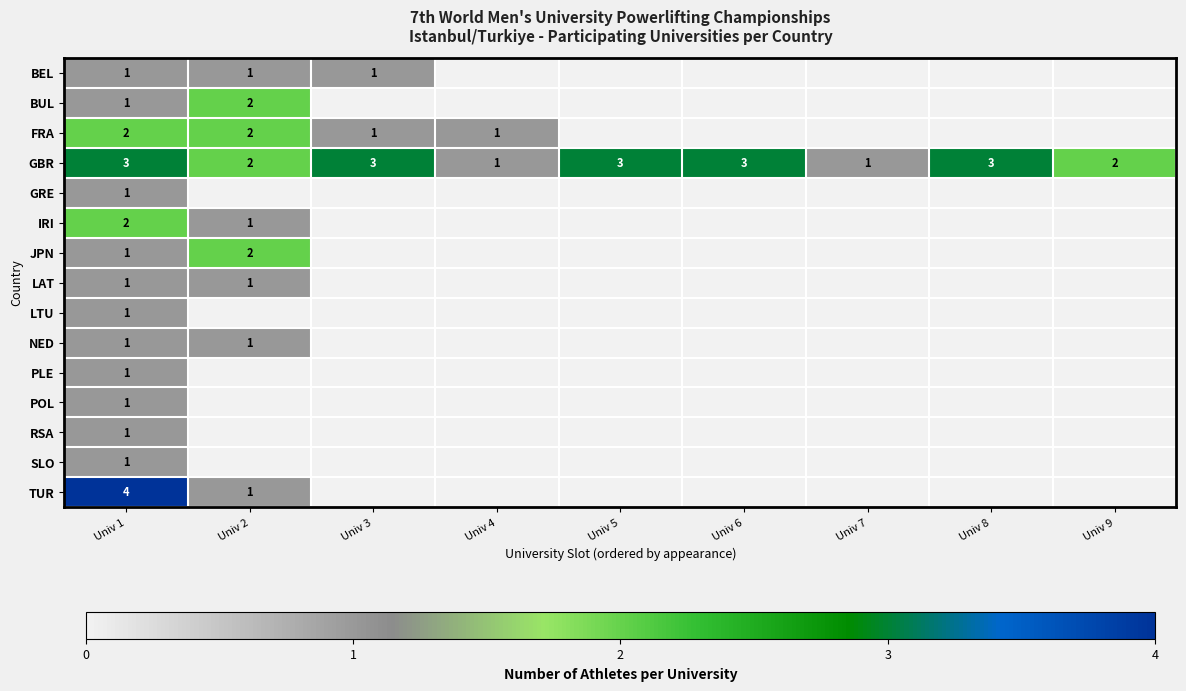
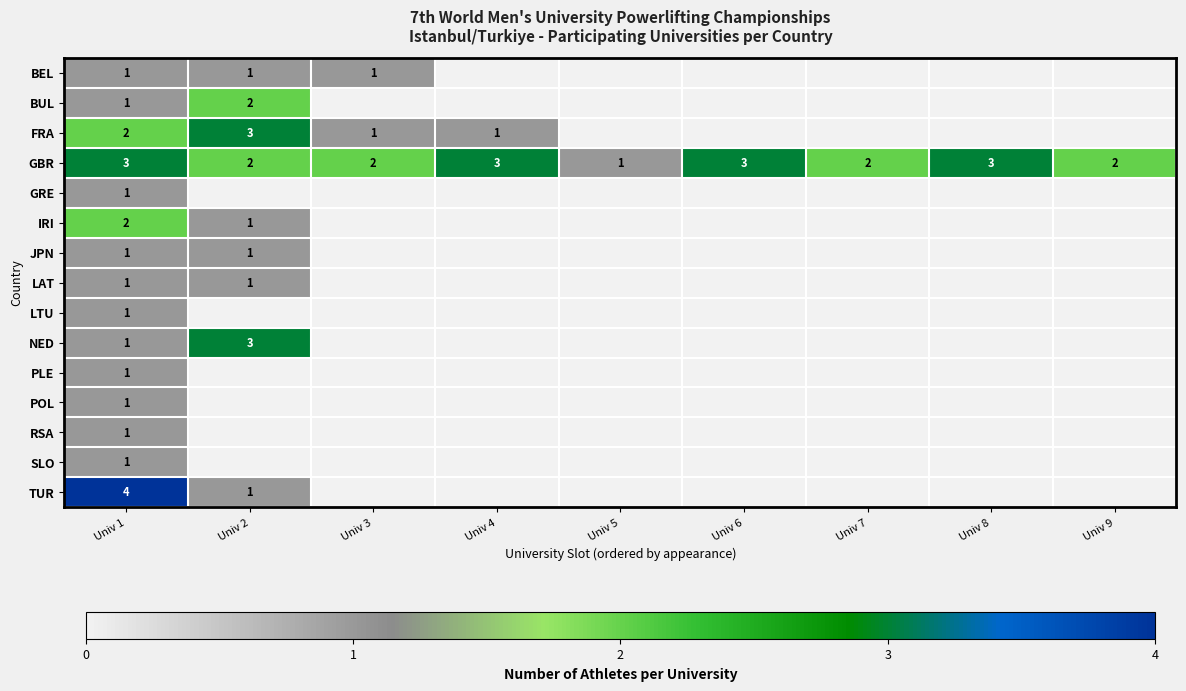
FRA, Univ 2: 2 -> 3
GBR, Univ 3: 3 -> 2
GBR, Univ 4: 1 -> 3
GBR, Univ 5: 3 -> 1
GBR, Univ 7: 1 -> 2
JPN, Univ 2: 2 -> 1
NED, Univ 2: 1 -> 3
